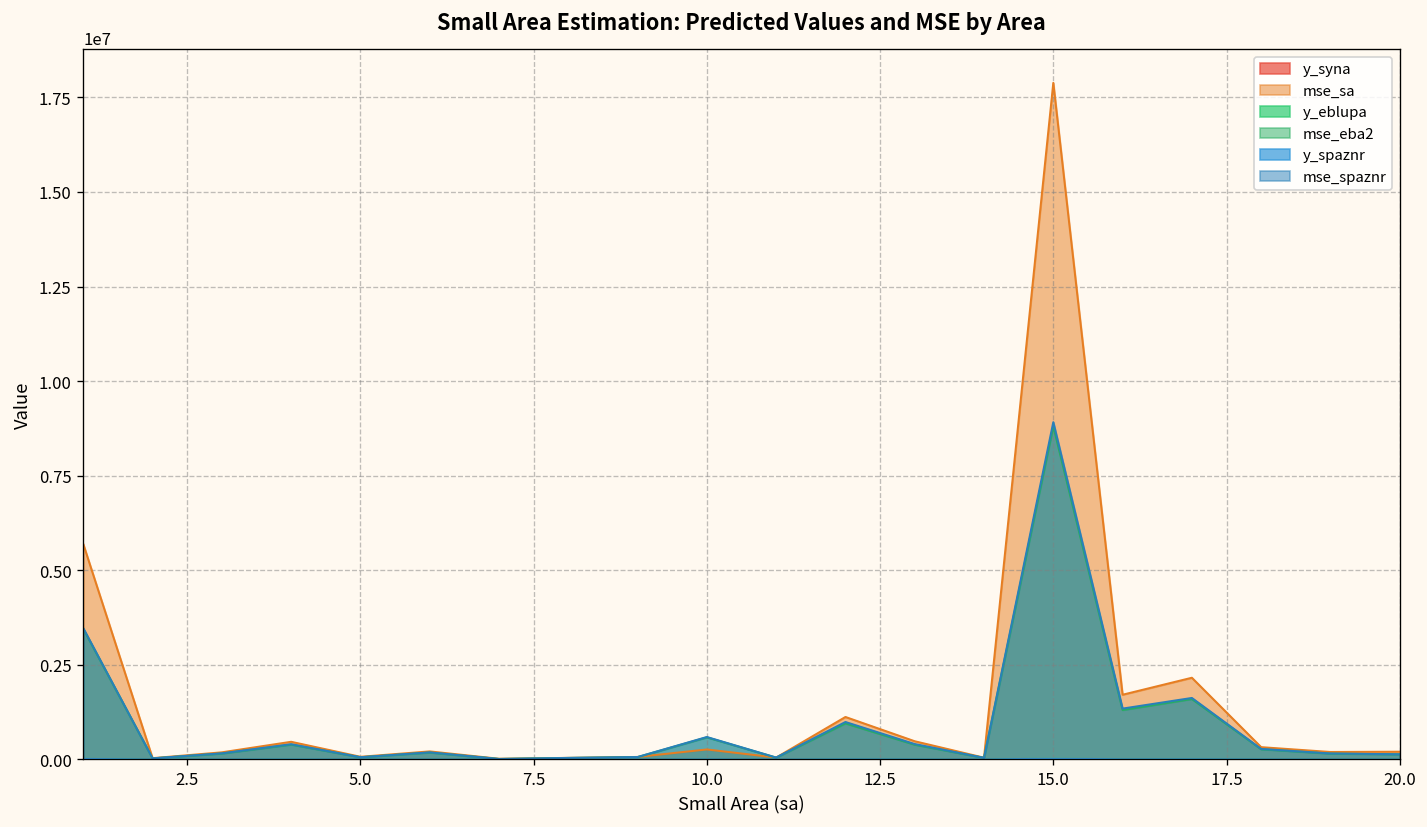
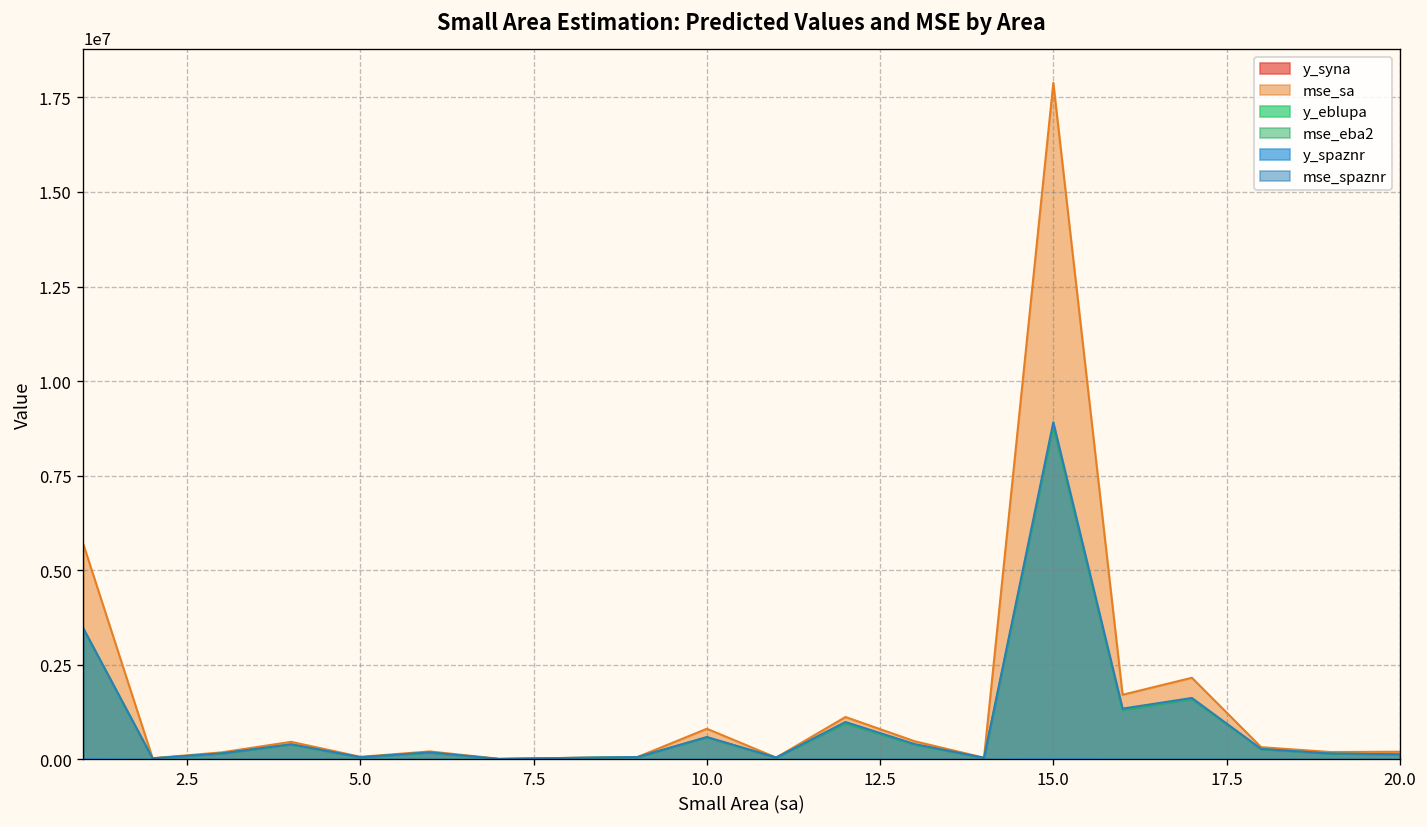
mse_sa, 10.0: 300000 -> 800000
